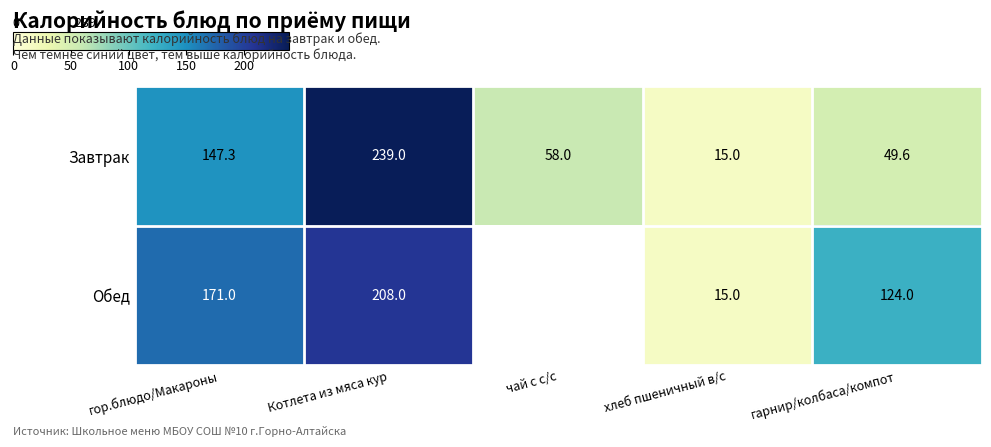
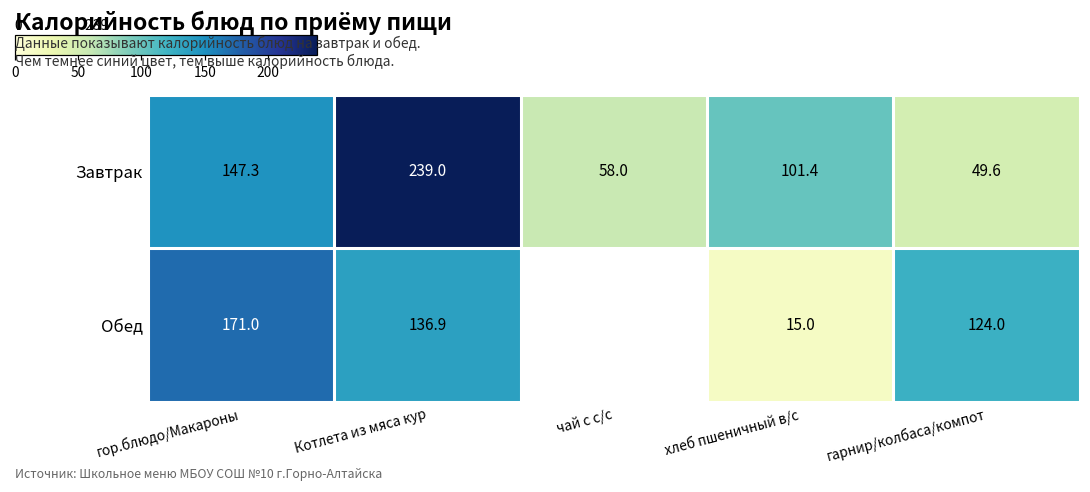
Завтрак, хлеб пшеничный в/с: 15.0 -> 101.4
Обед, Котлета из мяса кур: 208.0 -> 136.9
